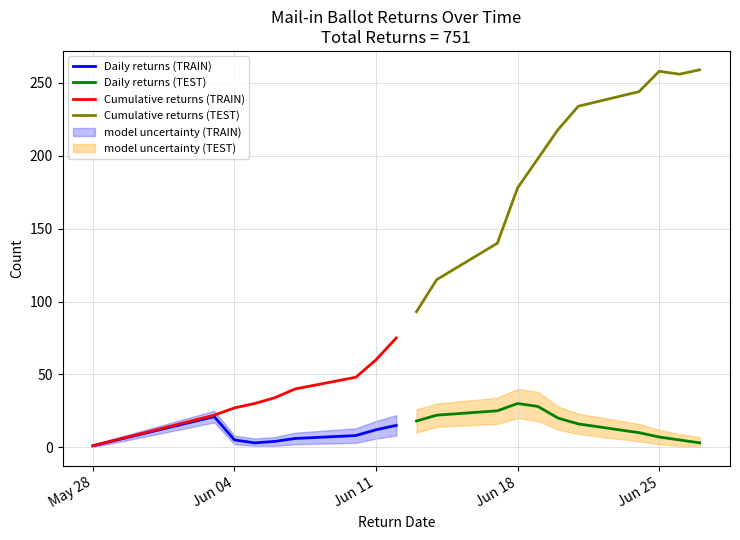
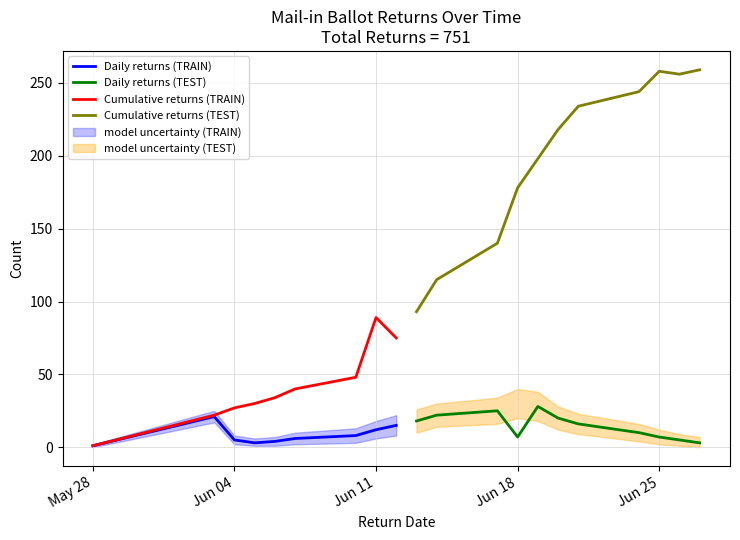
Cumulative returns (TRAIN), Jun 11: 60 -> 89
Daily returns (TEST), Jun 18: 30 -> 7
